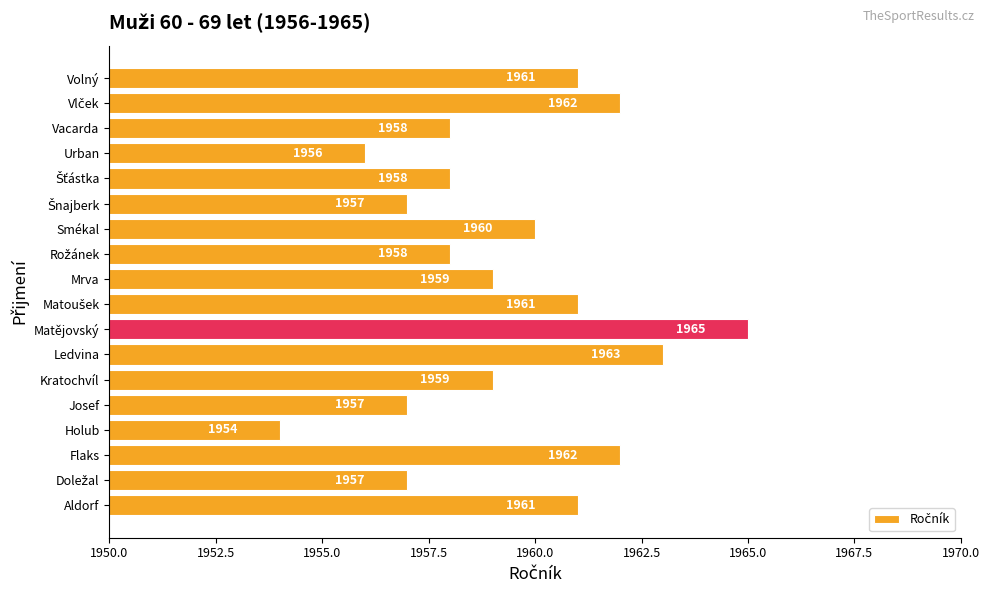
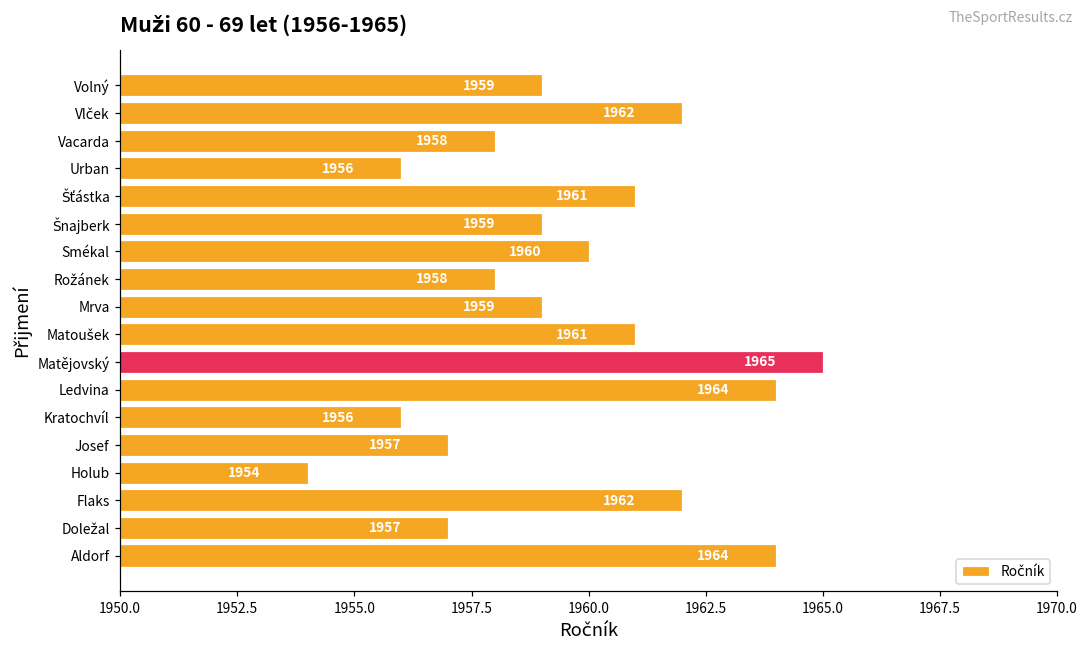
Volný: 1961 -> 1959
Šťástka: 1958 -> 1961
Šnajberk: 1957 -> 1959
Ledvina: 1963 -> 1964
Kratochvíl: 1959 -> 1956
Aldorf: 1961 -> 1964
